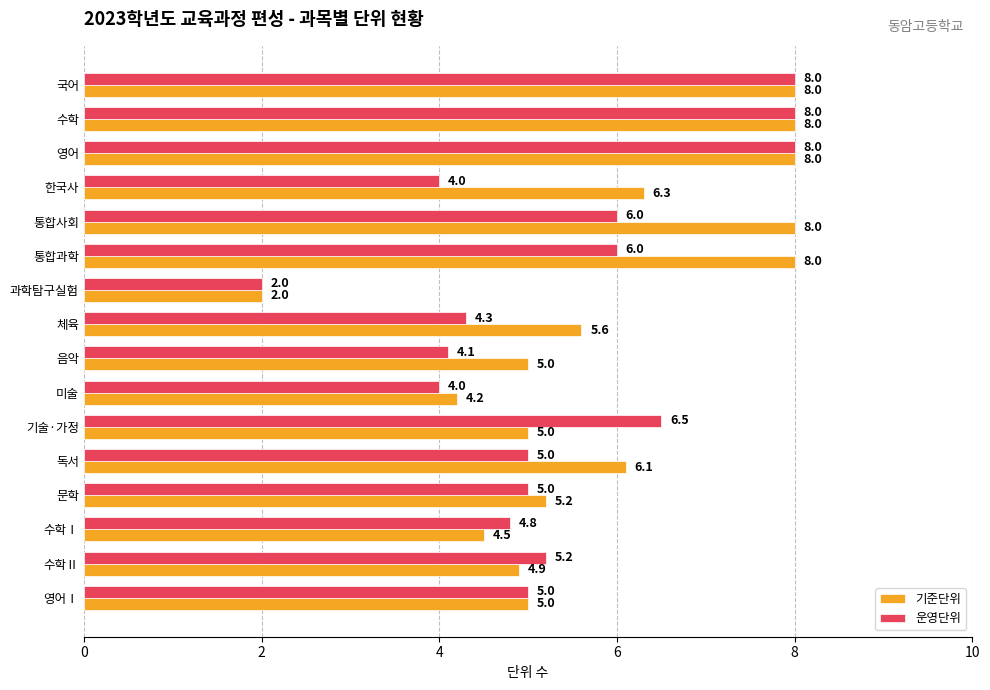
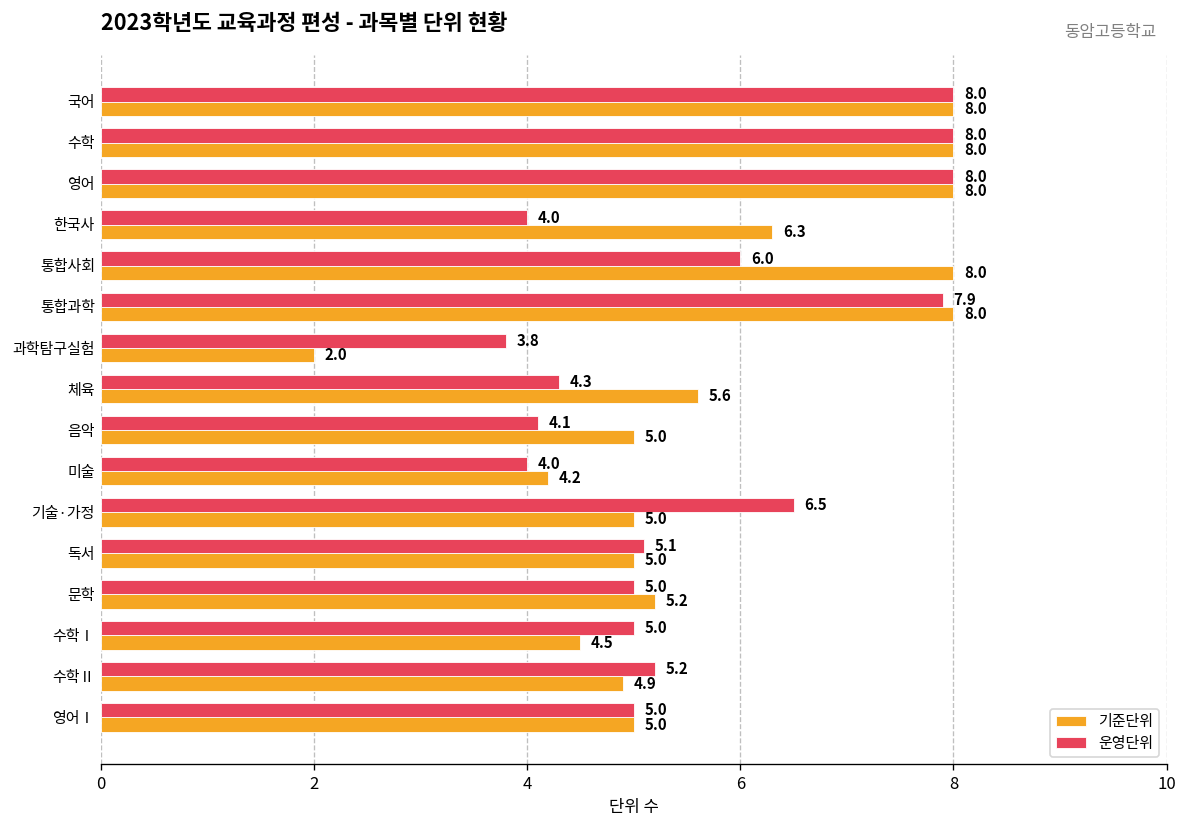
운영단위, 통합과학: 6.0 -> 7.9
운영단위, 과학탐구실험: 2.0 -> 3.8
운영단위, 독서: 5.0 -> 5.1
기준단위, 독서: 6.1 -> 5.0
운영단위, 수학Ⅰ: 4.8 -> 5.0
